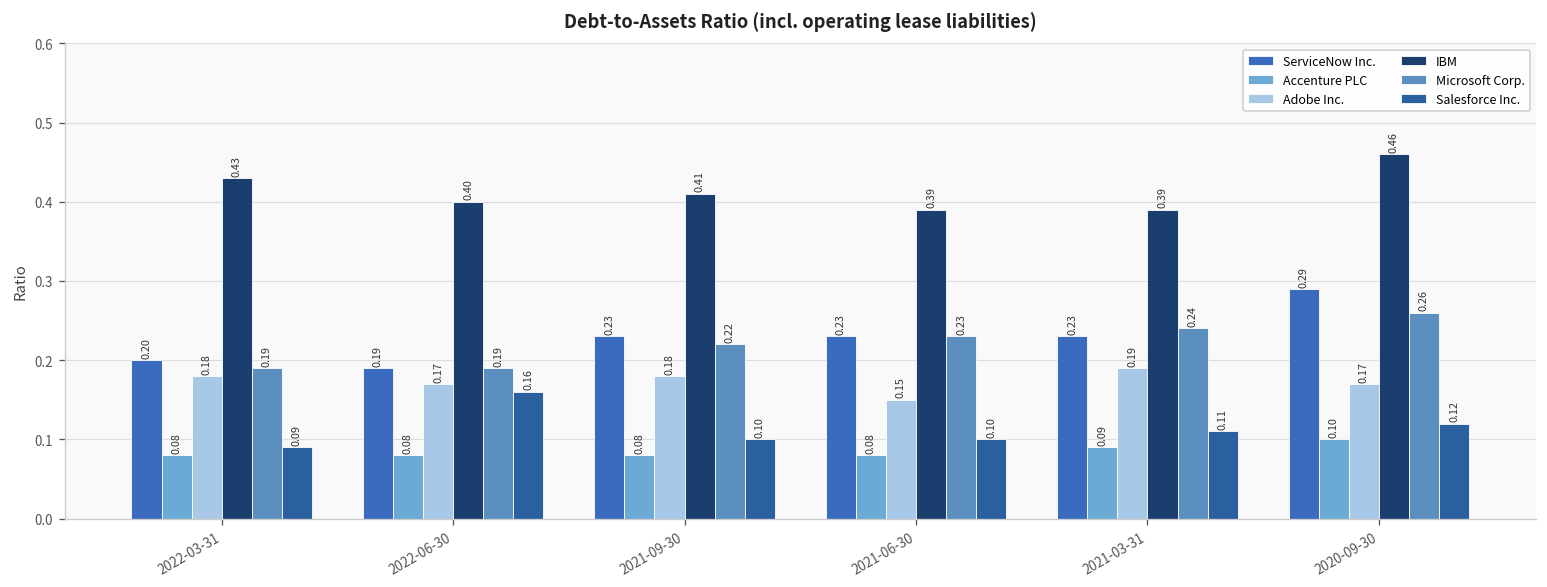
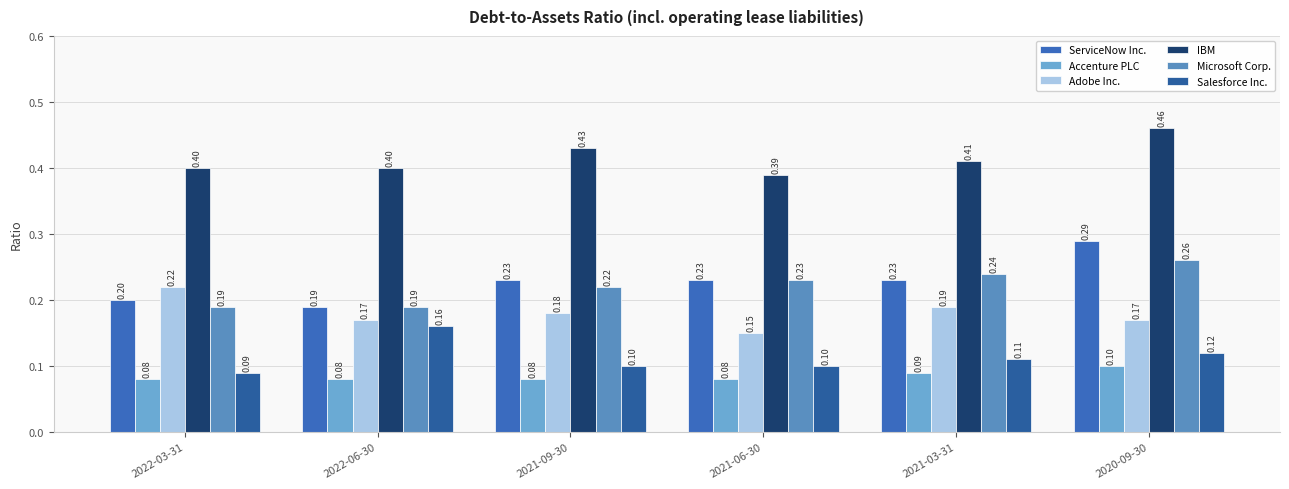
Adobe Inc., 2022-03-31: 0.18 -> 0.22
IBM, 2022-03-31: 0.43 -> 0.40
IBM, 2021-09-30: 0.41 -> 0.43
IBM, 2021-03-31: 0.39 -> 0.41
